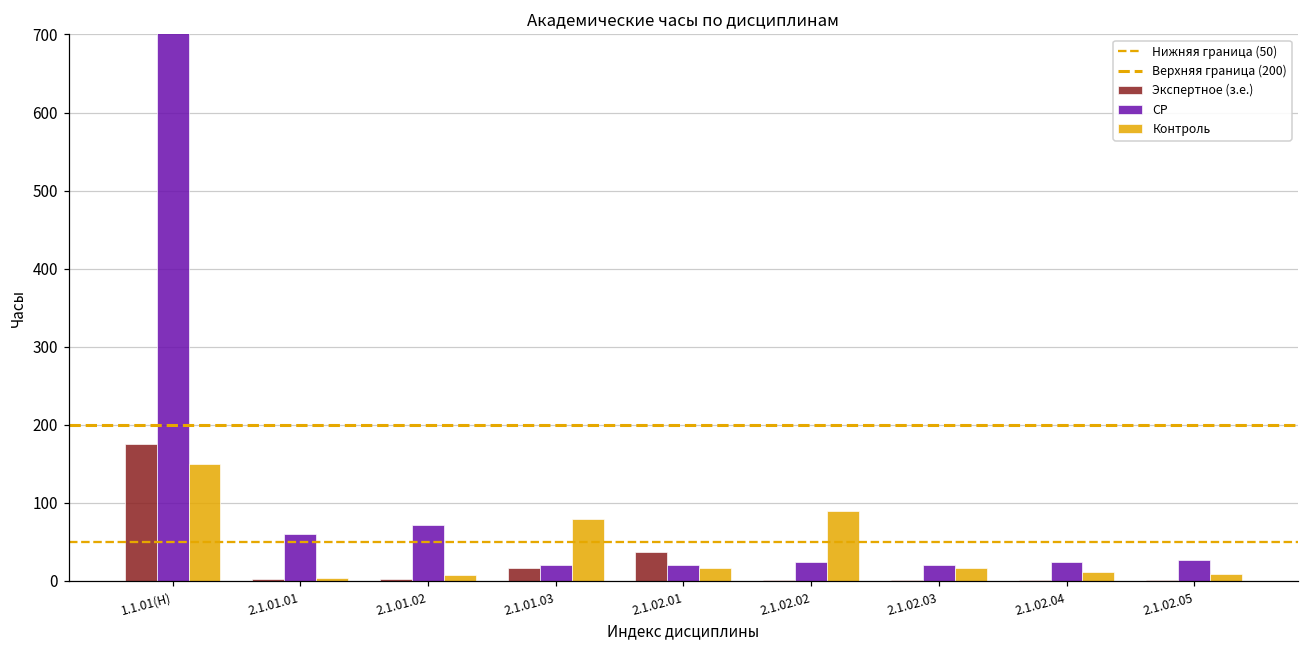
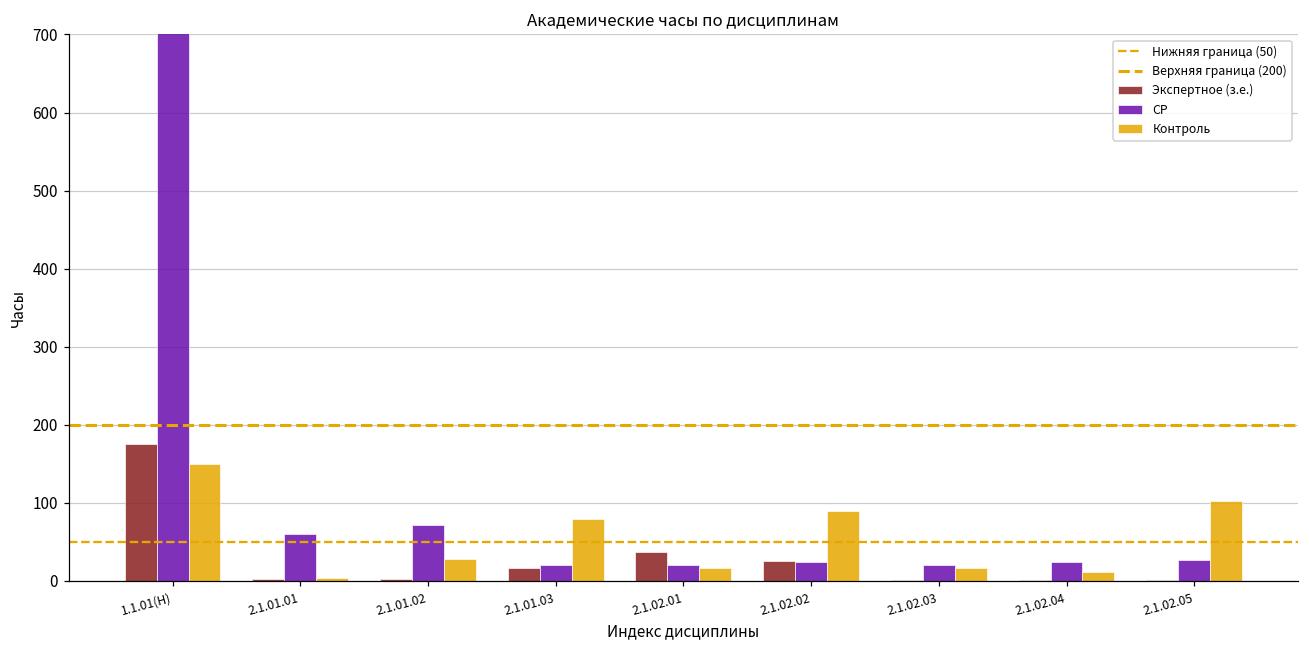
Контроль, 2.1.01.02: 10 -> 30
Экспертное (з.е.), 2.1.02.02: 0 -> 30
Контроль, 2.1.02.05: 10 -> 100
